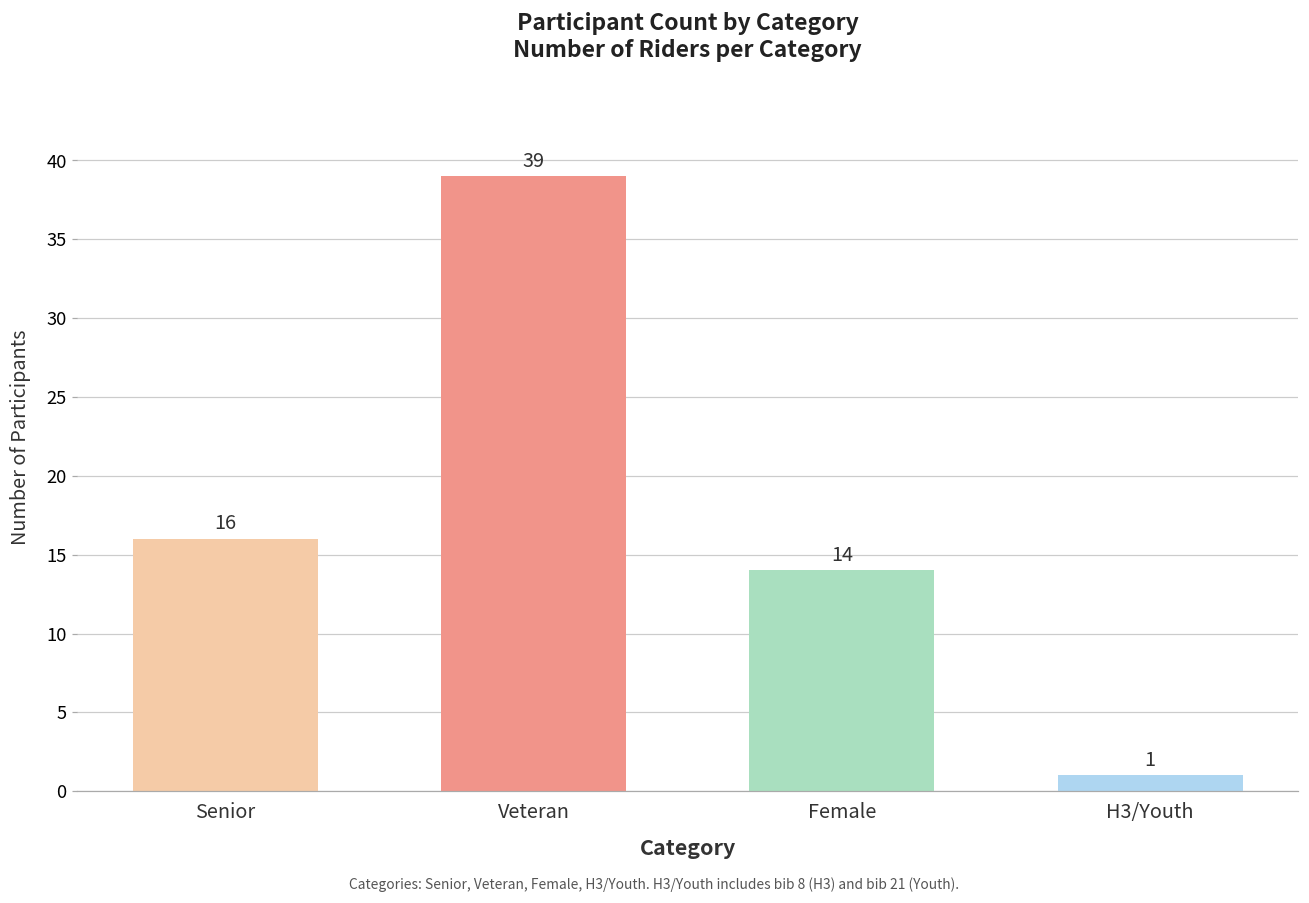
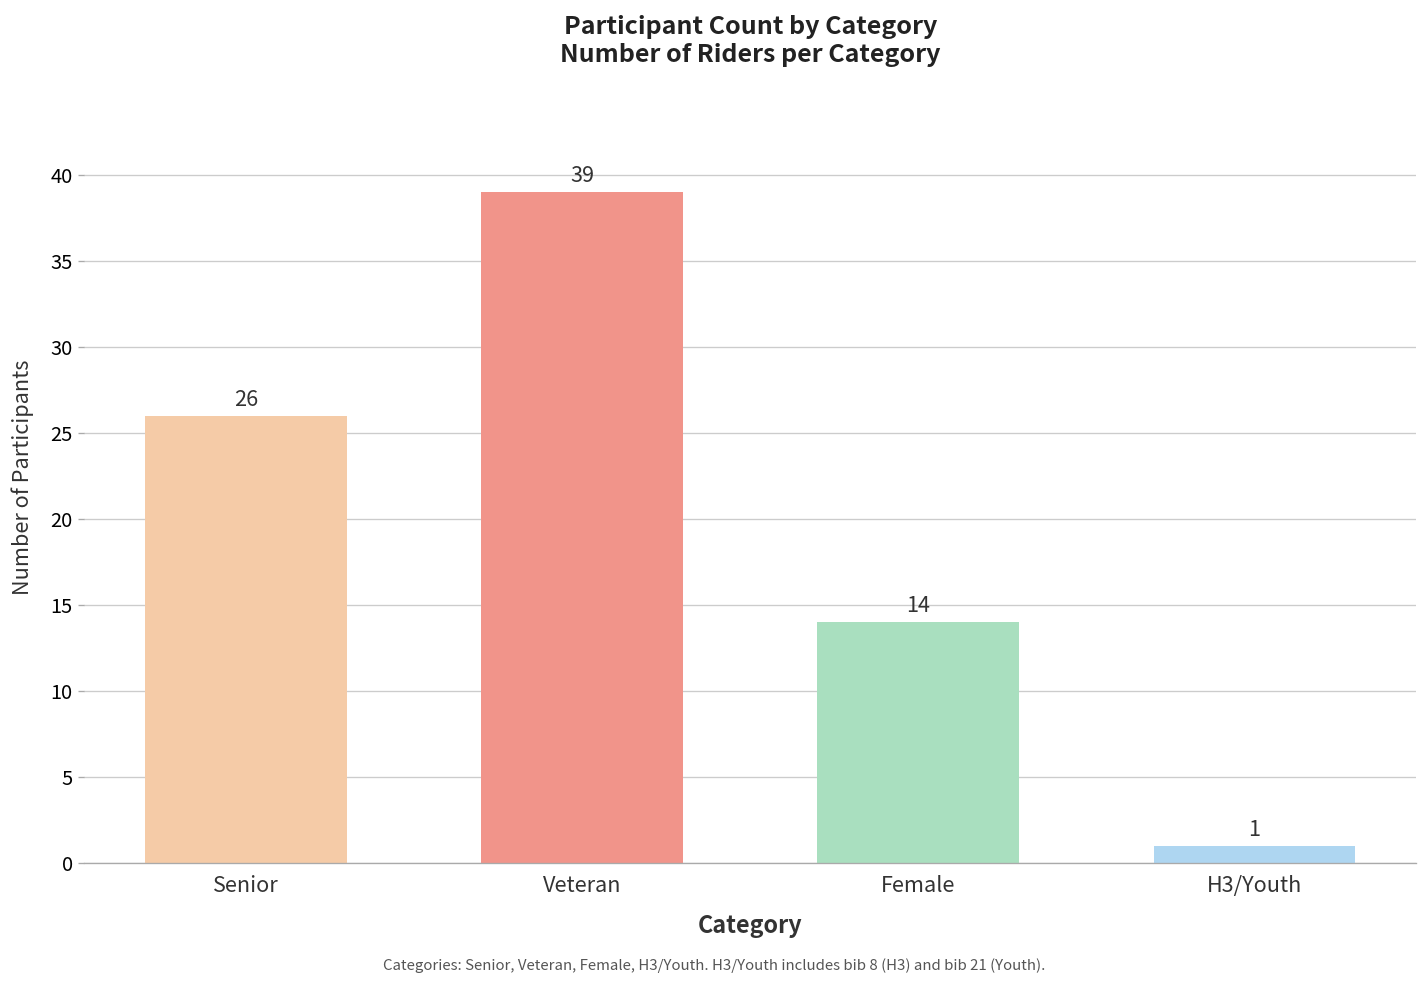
Senior: 16 -> 26
